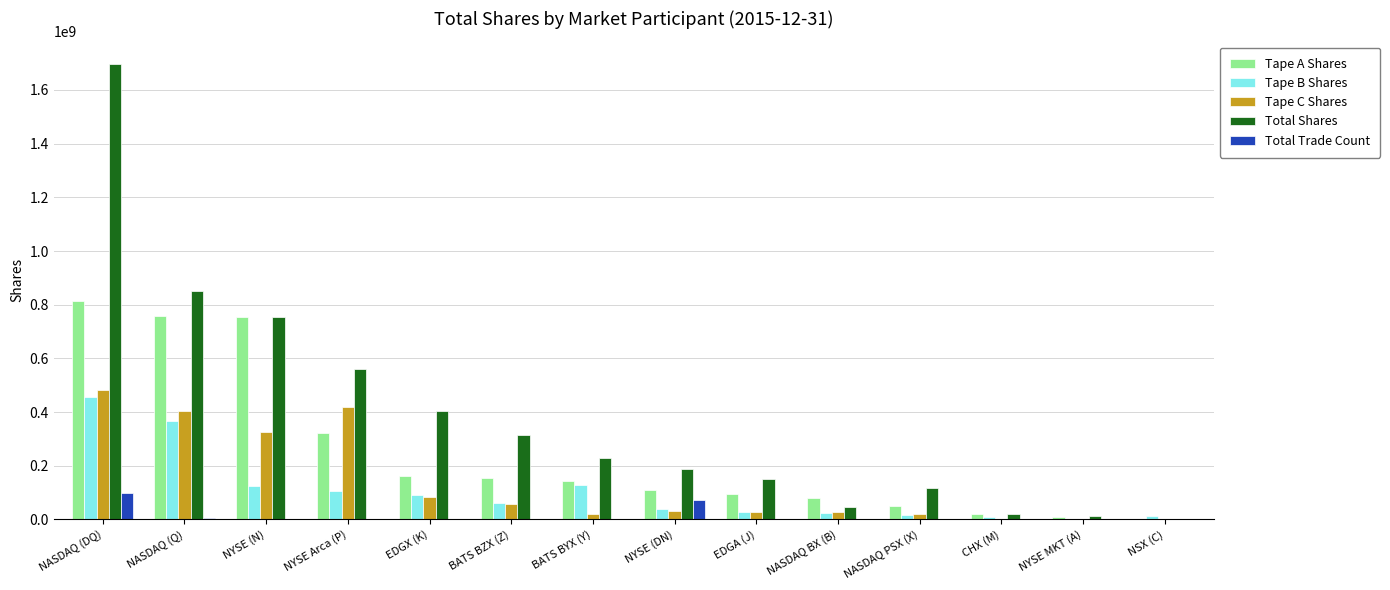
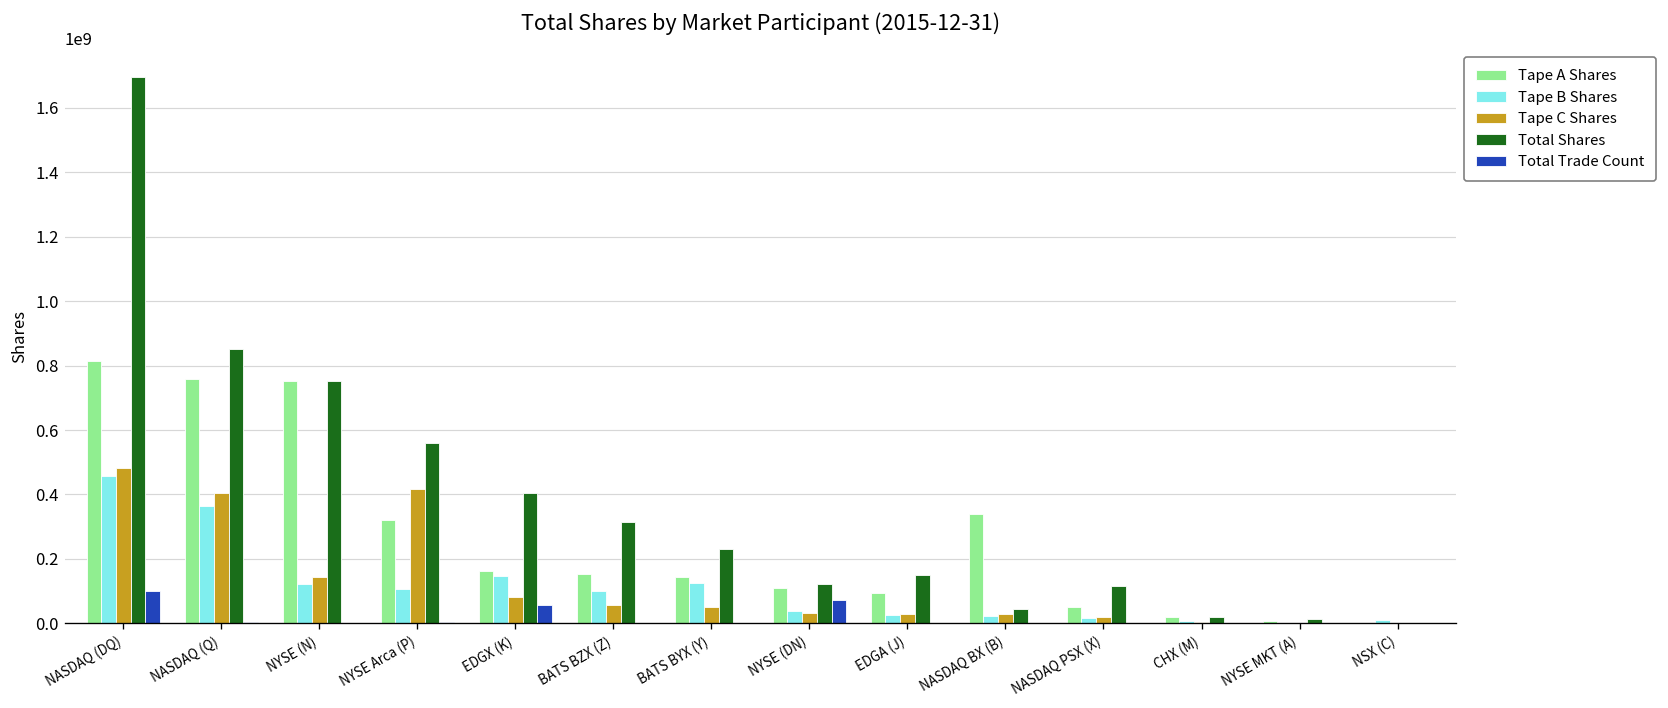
Tape C Shares, NYSE (N): 330000000 -> 140000000
Tape B Shares, EDGX (K): 90000000 -> 150000000
Total Trade Count, EDGX (K): 0 -> 60000000
Tape B Shares, BATS BZX (Z): 60000000 -> 100000000
Tape C Shares, BATS BYX (Y): 20000000 -> 50000000
Total Shares, NYSE (DN): 190000000 -> 120000000
Tape A Shares, NASDAQ BX (B): 80000000 -> 340000000
